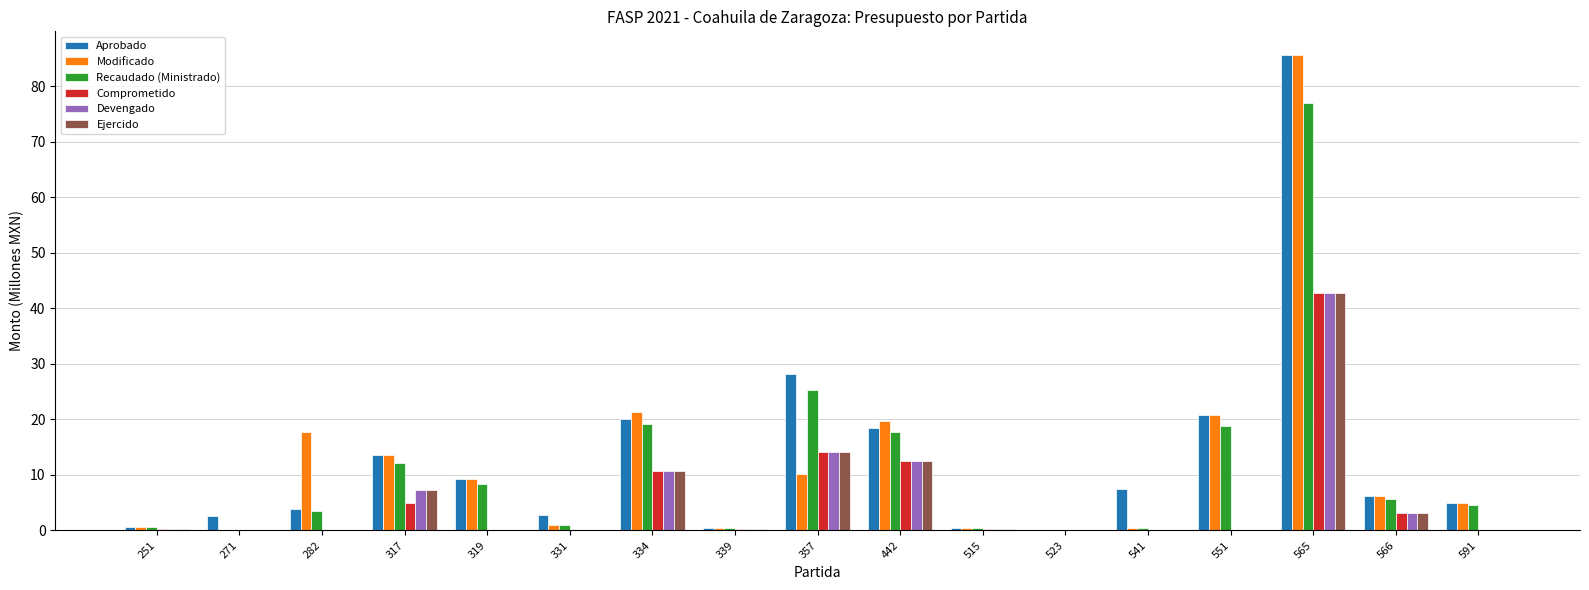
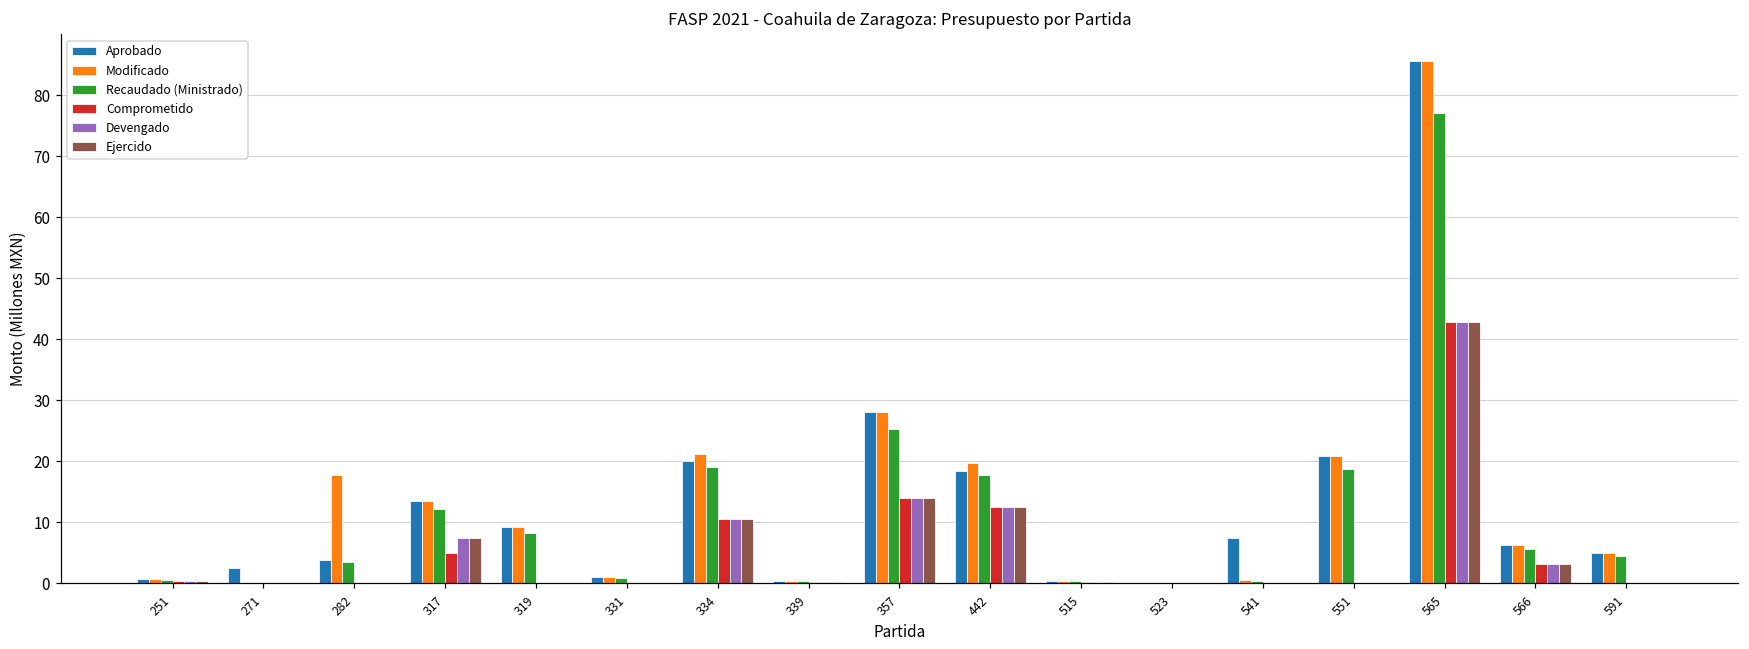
Aprobado, 331: 3 -> 1
Modificado, 357: 10 -> 28
